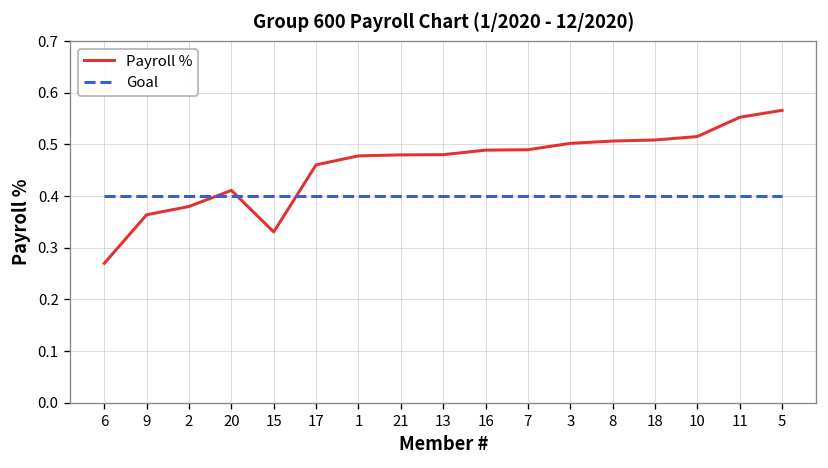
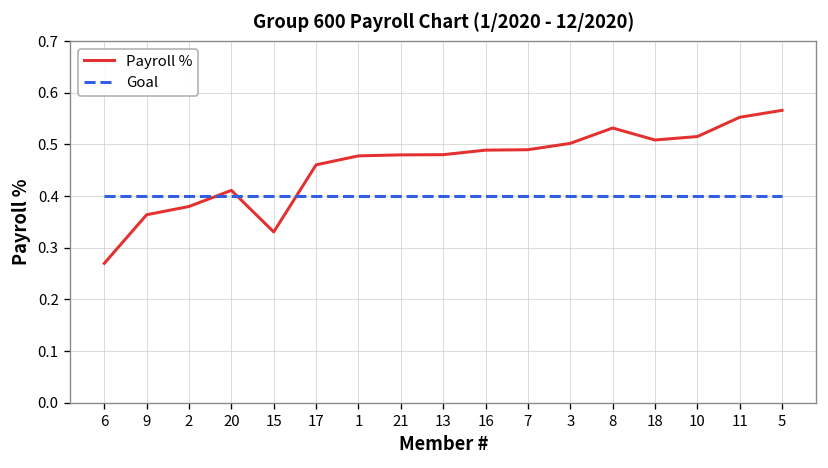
Payroll %, 8: 0.51 -> 0.53
